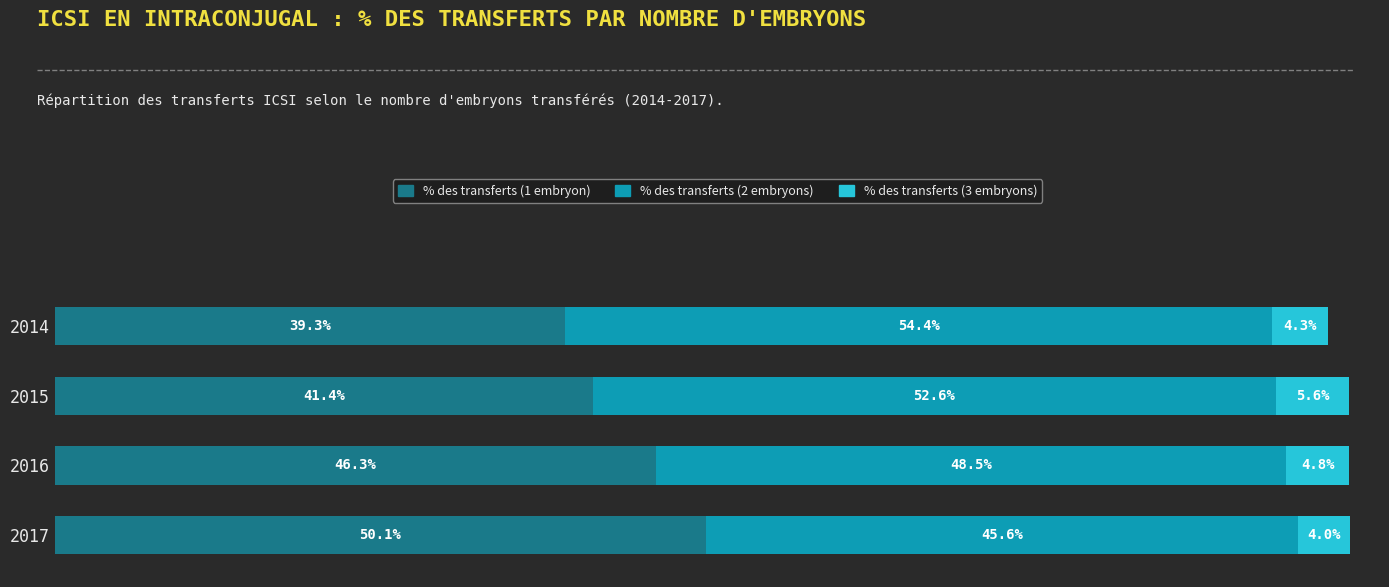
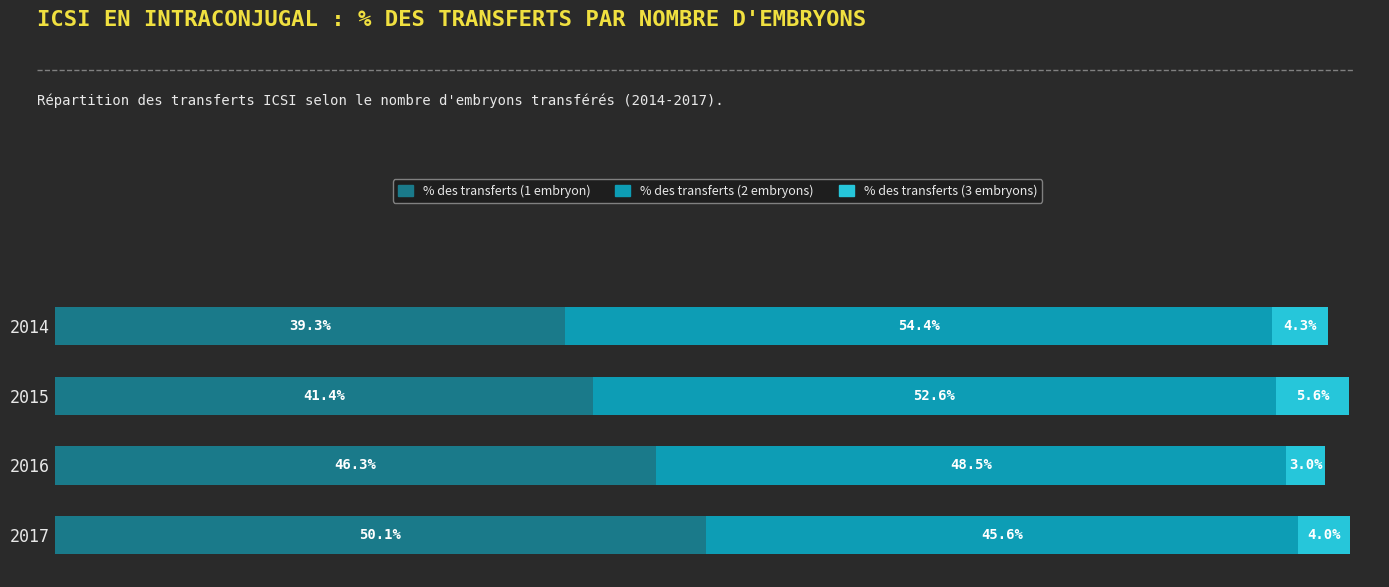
% des transferts (3 embryons), 2016: 4.8% -> 3.0%
